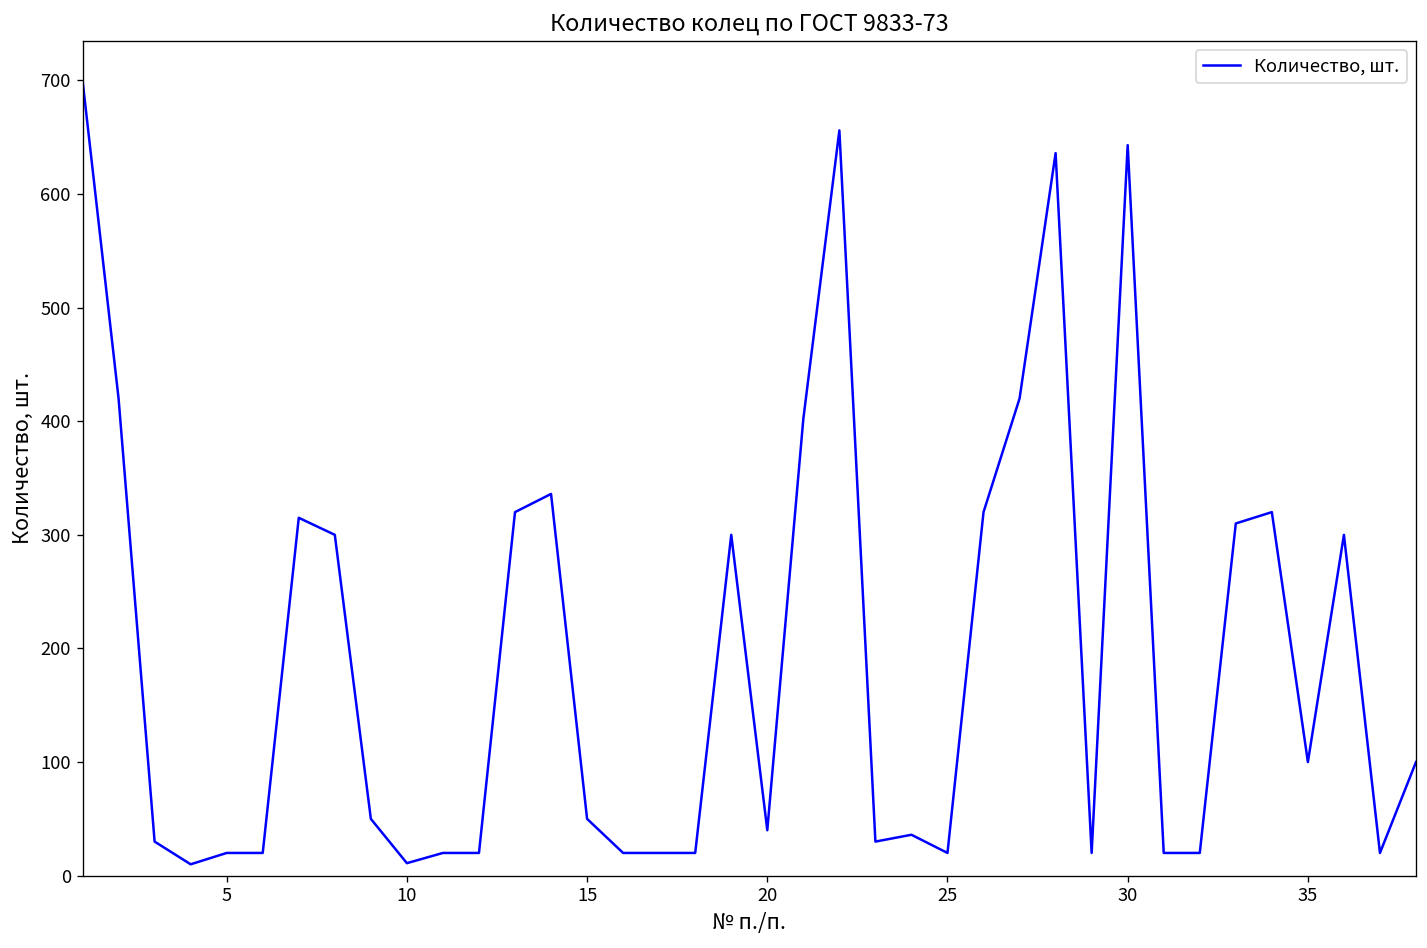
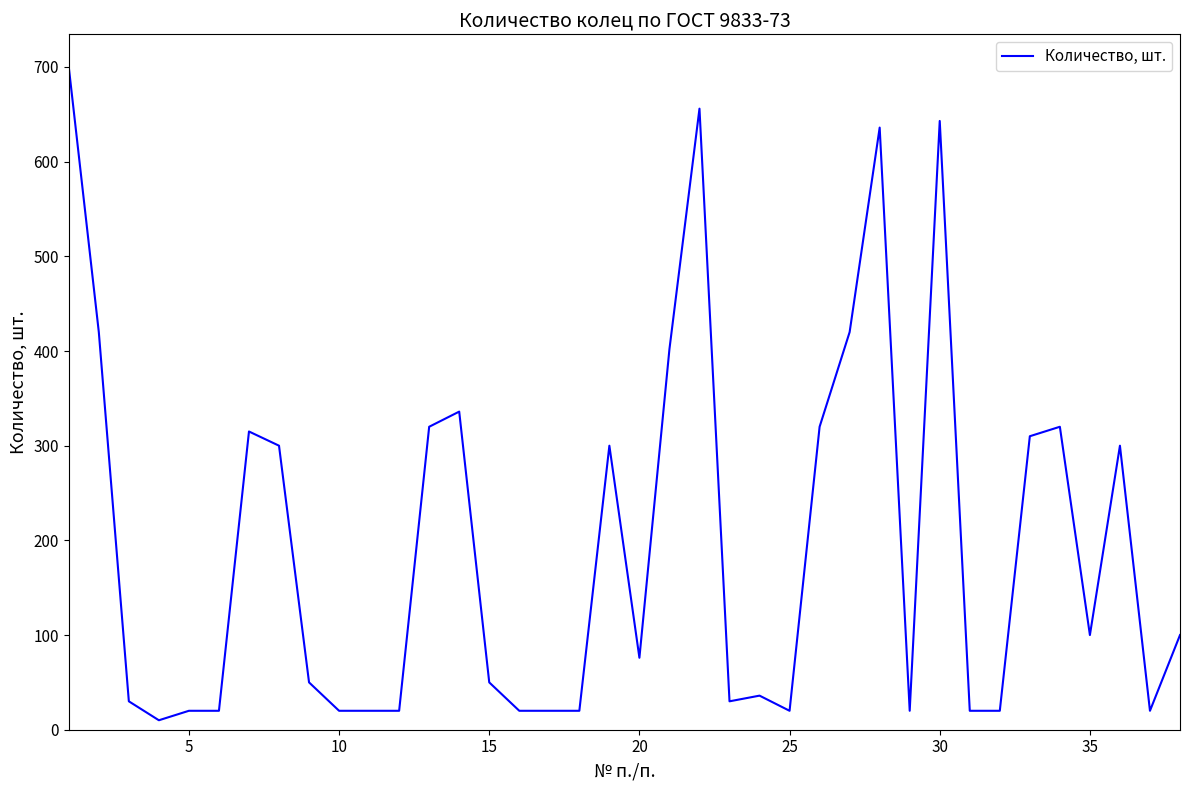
10: 10 -> 20
20: 40 -> 80
